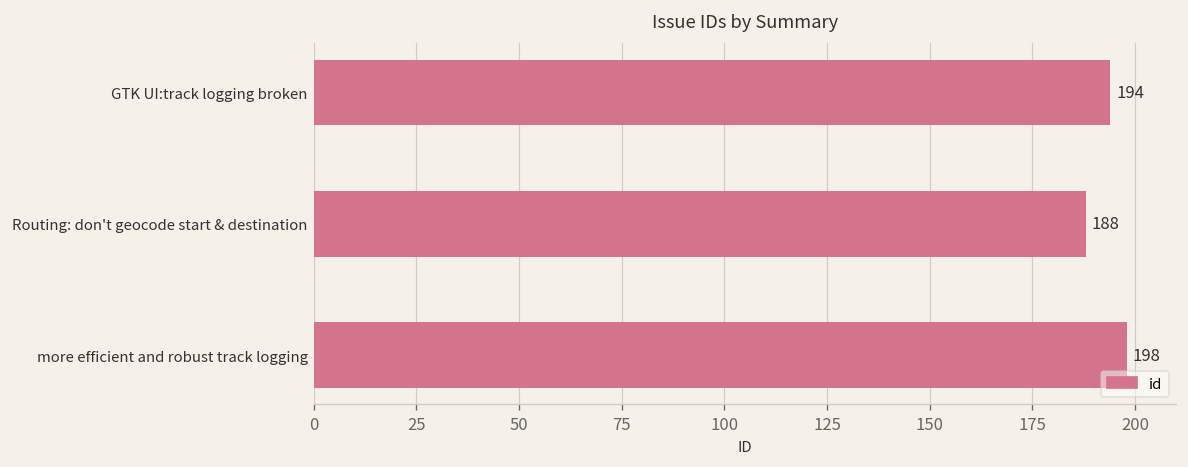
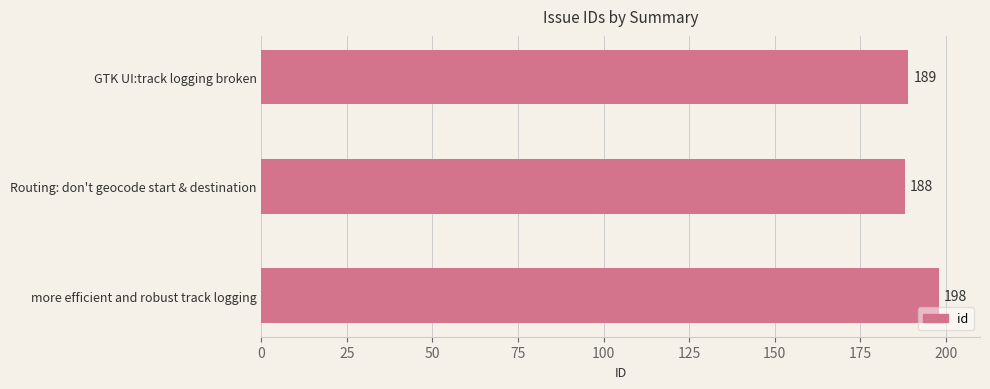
GTK UI:track logging broken: 194 -> 189
